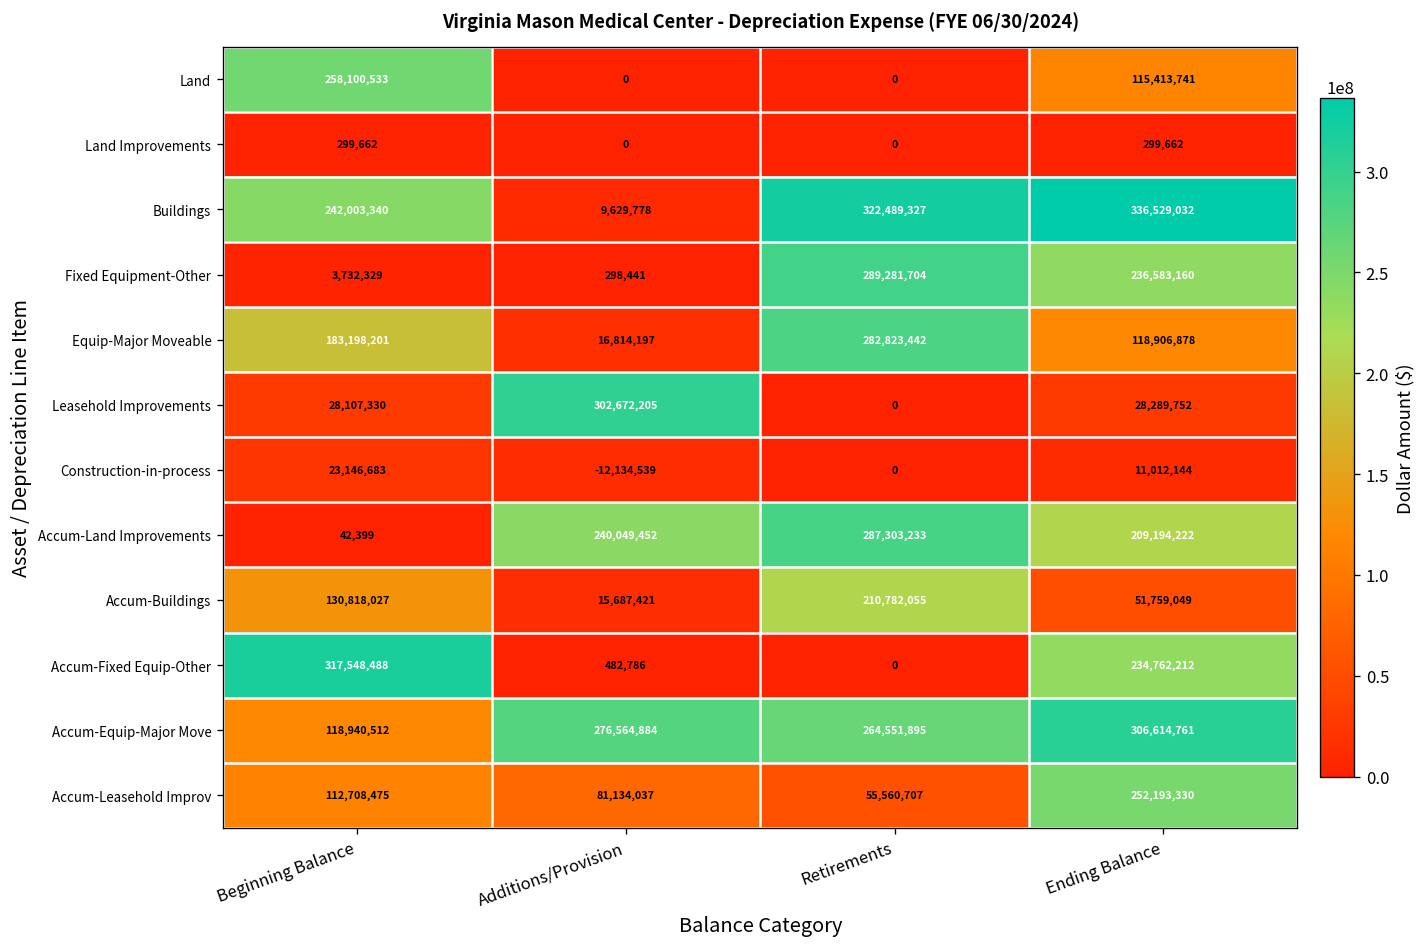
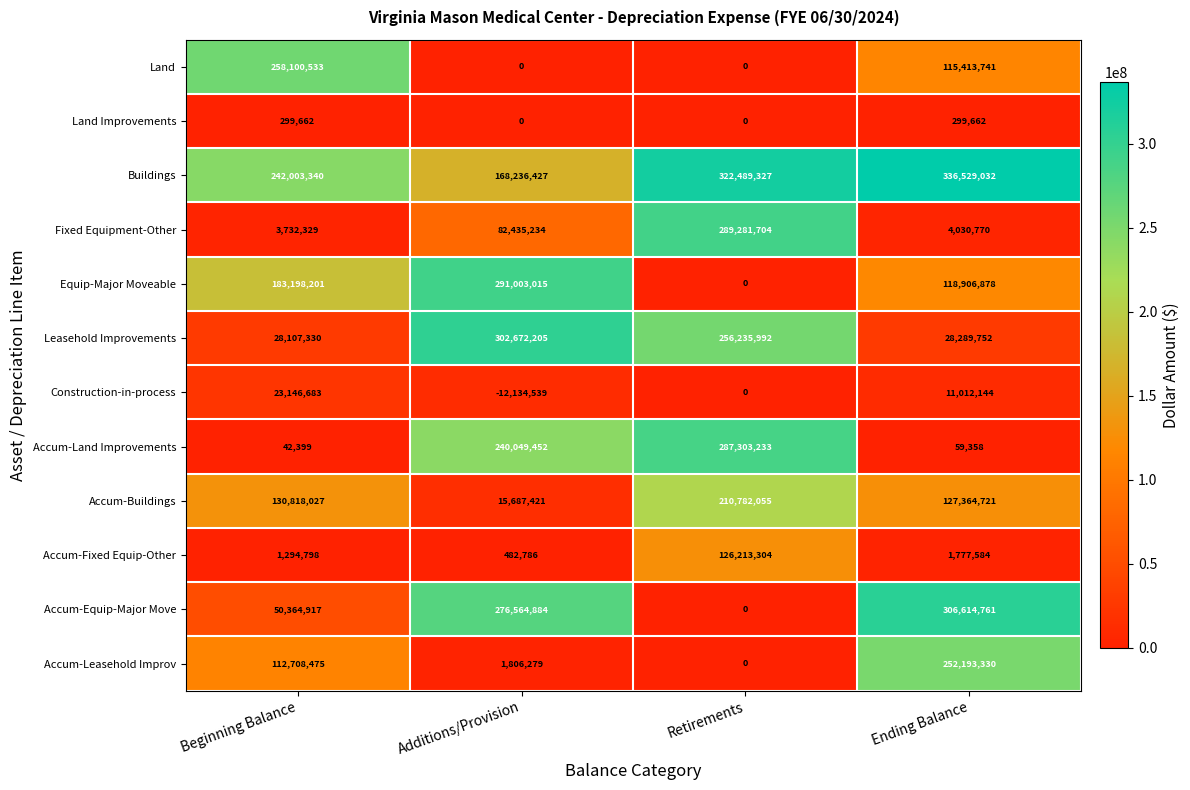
Buildings, Additions/Provision: 9,629,778 -> 168,236,427
Fixed Equipment-Other, Additions/Provision: 298,441 -> 82,435,234
Fixed Equipment-Other, Ending Balance: 236,583,160 -> 4,030,770
Equip-Major Moveable, Additions/Provision: 16,814,197 -> 291,003,015
Equip-Major Moveable, Retirements: 282,823,442 -> 0
Leasehold Improvements, Retirements: 0 -> 256,235,992
Accum-Land Improvements, Ending Balance: 209,194,222 -> 59,358
Accum-Buildings, Ending Balance: 51,759,049 -> 127,364,721
Accum-Fixed Equip-Other, Beginning Balance: 317,548,488 -> 1,294,798
Accum-Fixed Equip-Other, Retirements: 0 -> 126,213,304
Accum-Fixed Equip-Other, Ending Balance: 234,762,212 -> 1,777,584
Accum-Equip-Major Move, Beginning Balance: 118,940,512 -> 50,364,917
Accum-Equip-Major Move, Retirements: 264,551,895 -> 0
Accum-Leasehold Improv, Additions/Provision: 81,134,037 -> 1,806,279
Accum-Leasehold Improv, Retirements: 55,560,707 -> 0
